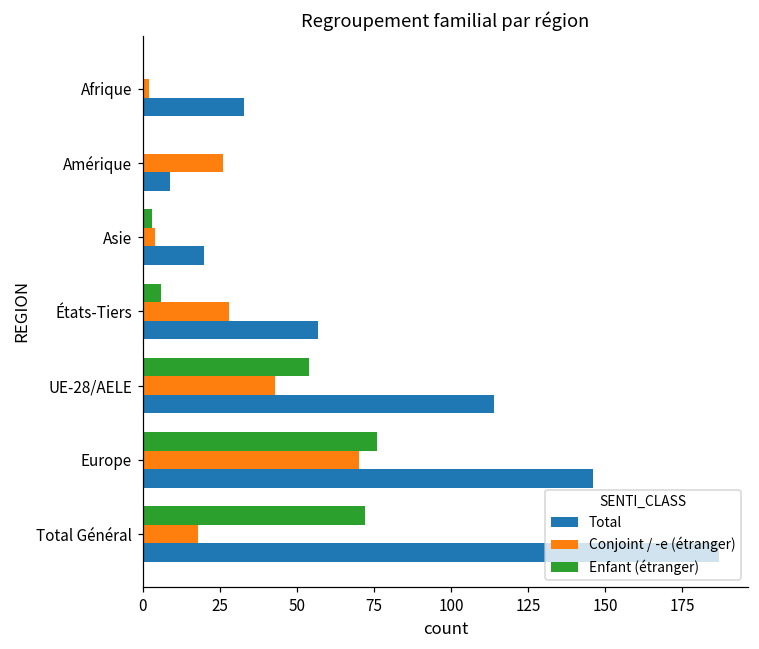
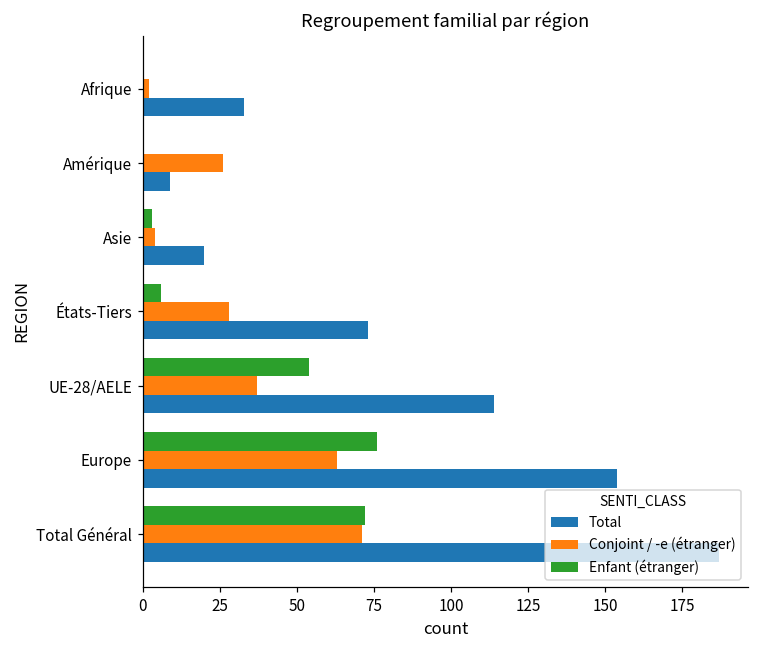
Total, États-Tiers: 57 -> 73
Conjoint / -e (étranger), UE-28/AELE: 43 -> 37
Conjoint / -e (étranger), Europe: 70 -> 63
Total, Europe: 146 -> 154
Conjoint / -e (étranger), Total Général: 18 -> 71
